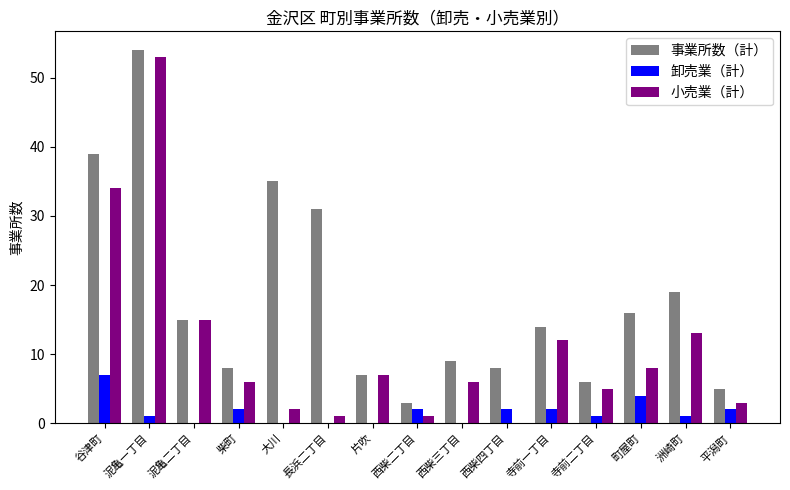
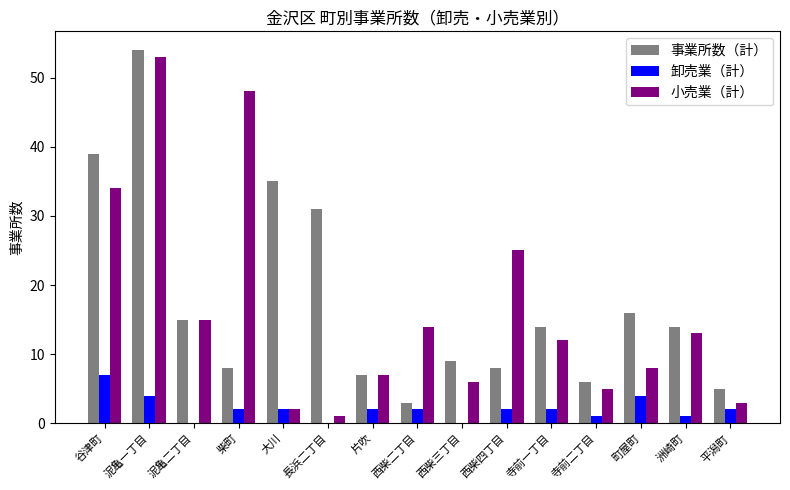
卸売業（計）, 泥亀一丁目: 1 -> 4
小売業（計）, 柴町: 6 -> 48
卸売業（計）, 大川: 0 -> 2
卸売業（計）, 片吹: 0 -> 2
小売業（計）, 西柴二丁目: 1 -> 14
小売業（計）, 西柴四丁目: 0 -> 25
事業所数（計）, 洲崎町: 19 -> 14
